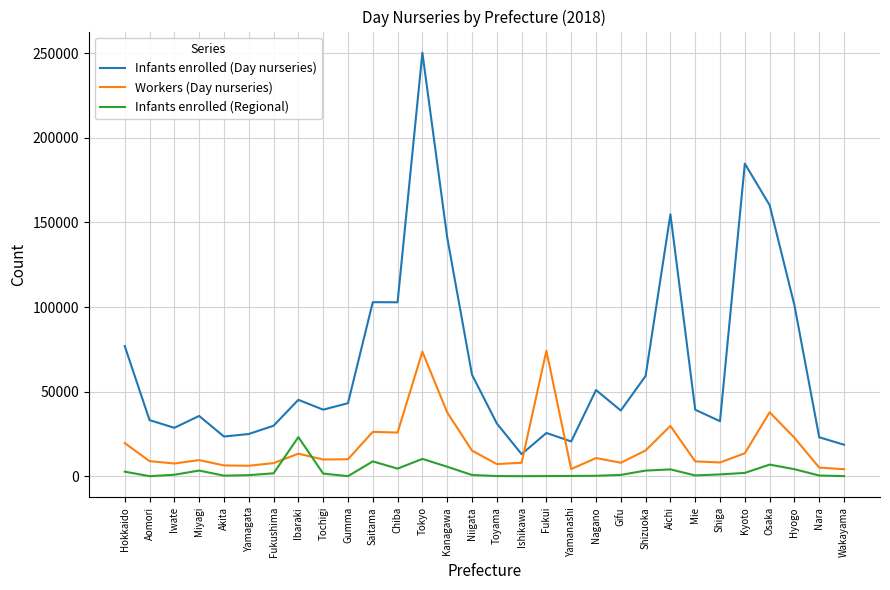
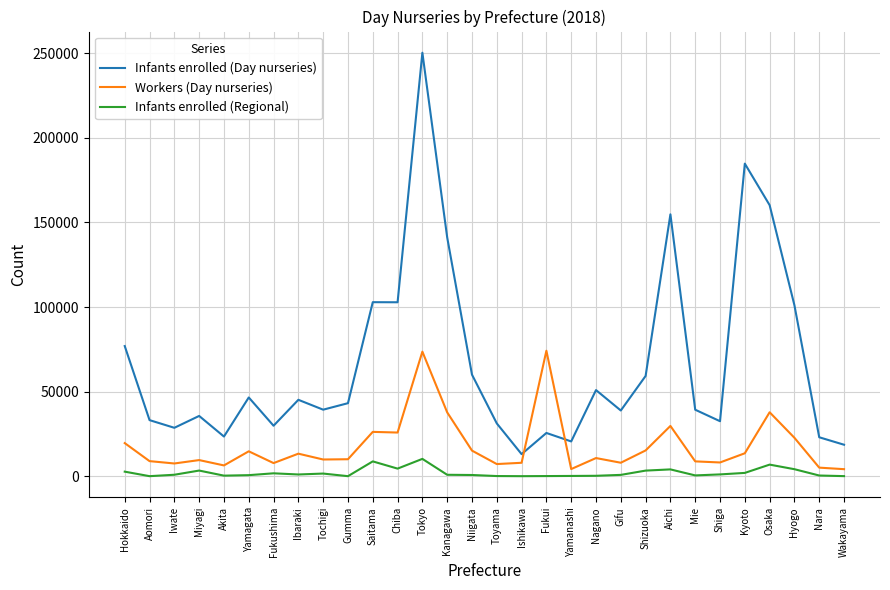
Infants enrolled (Day nurseries), Yamagata: 25000 -> 47000
Workers (Day nurseries), Yamagata: 6000 -> 15000
Infants enrolled (Regional), Ibaraki: 23000 -> 1000
Infants enrolled (Regional), Kanagawa: 6000 -> 1000
